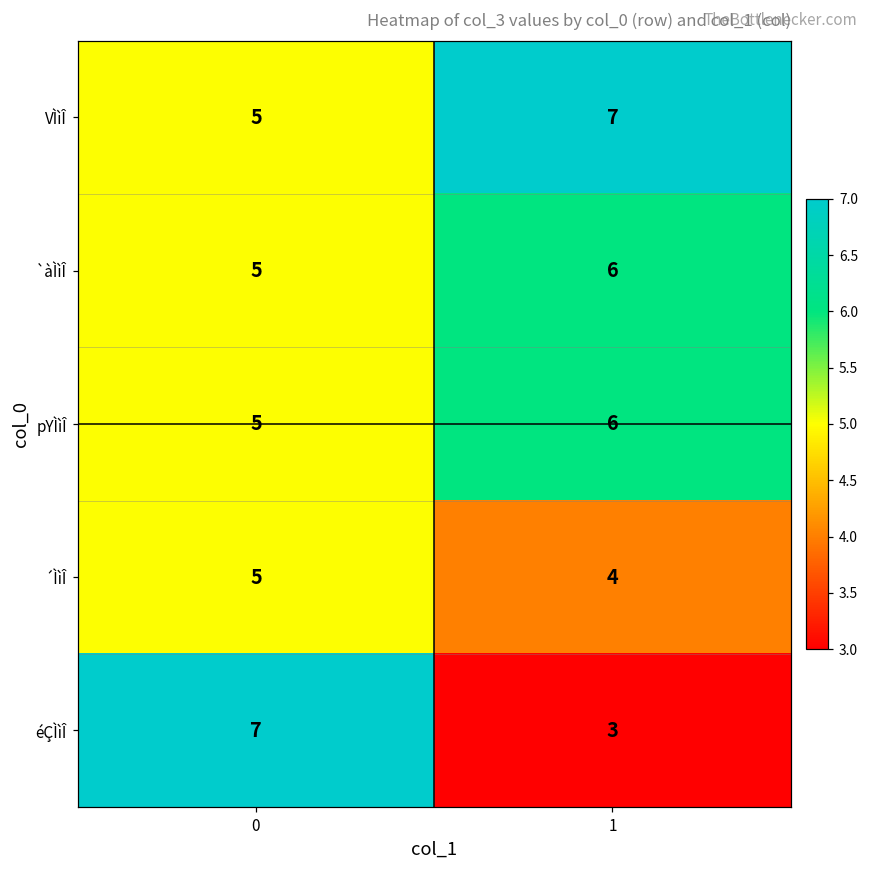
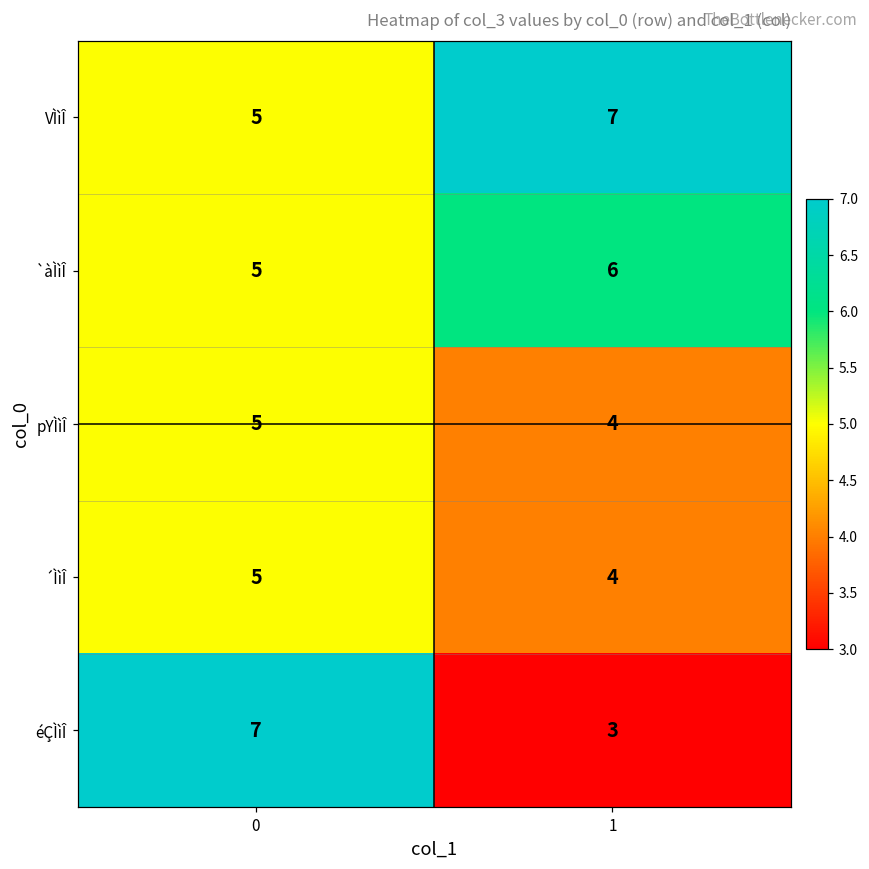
pYÌìÎ, 1: 6 -> 4
